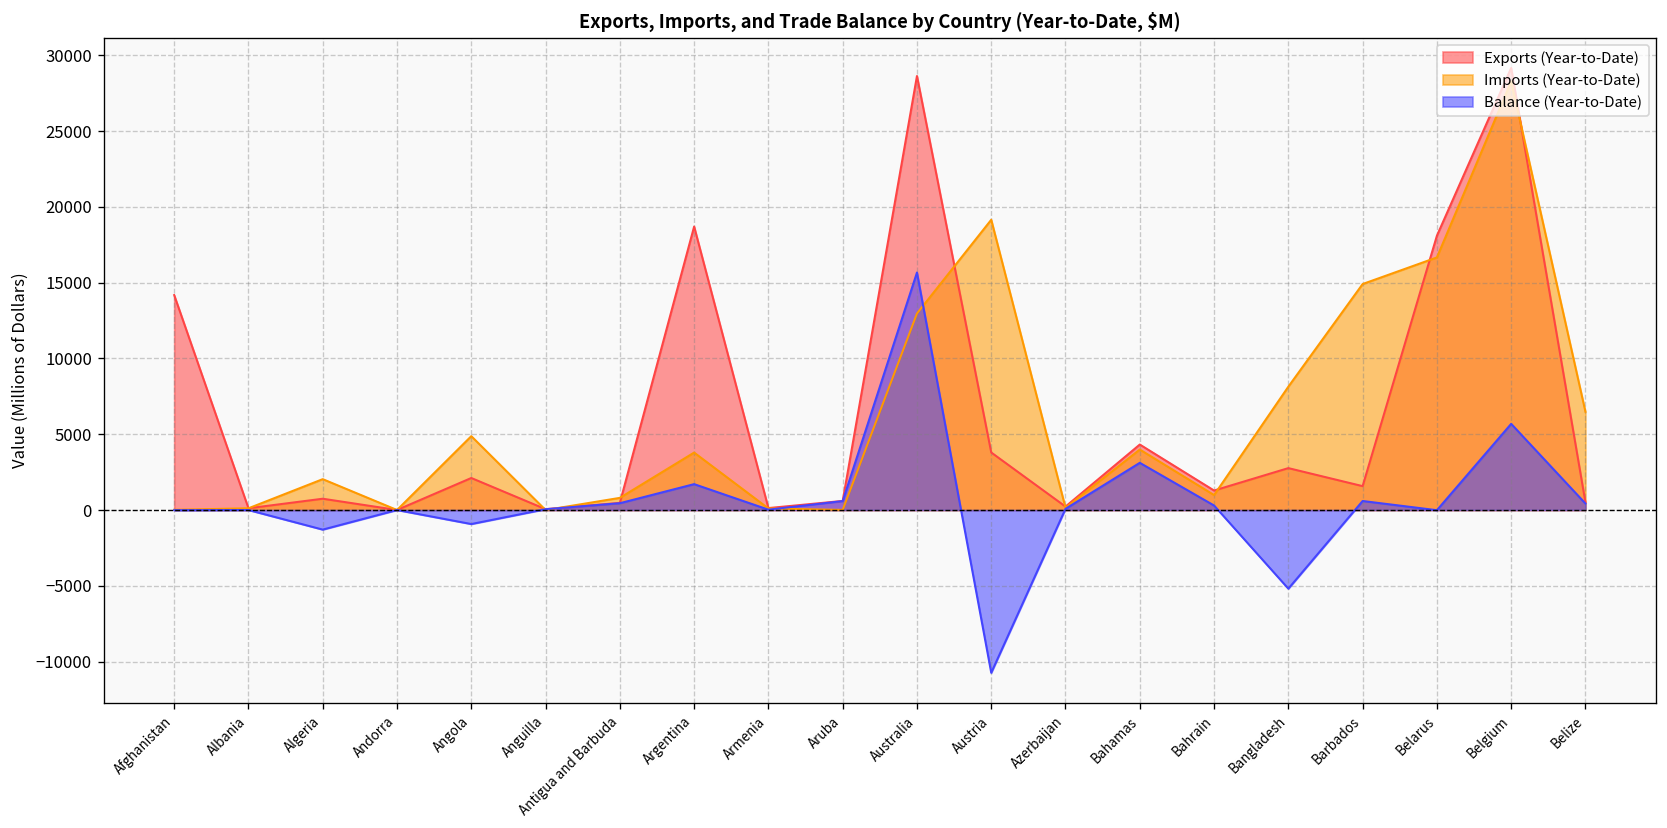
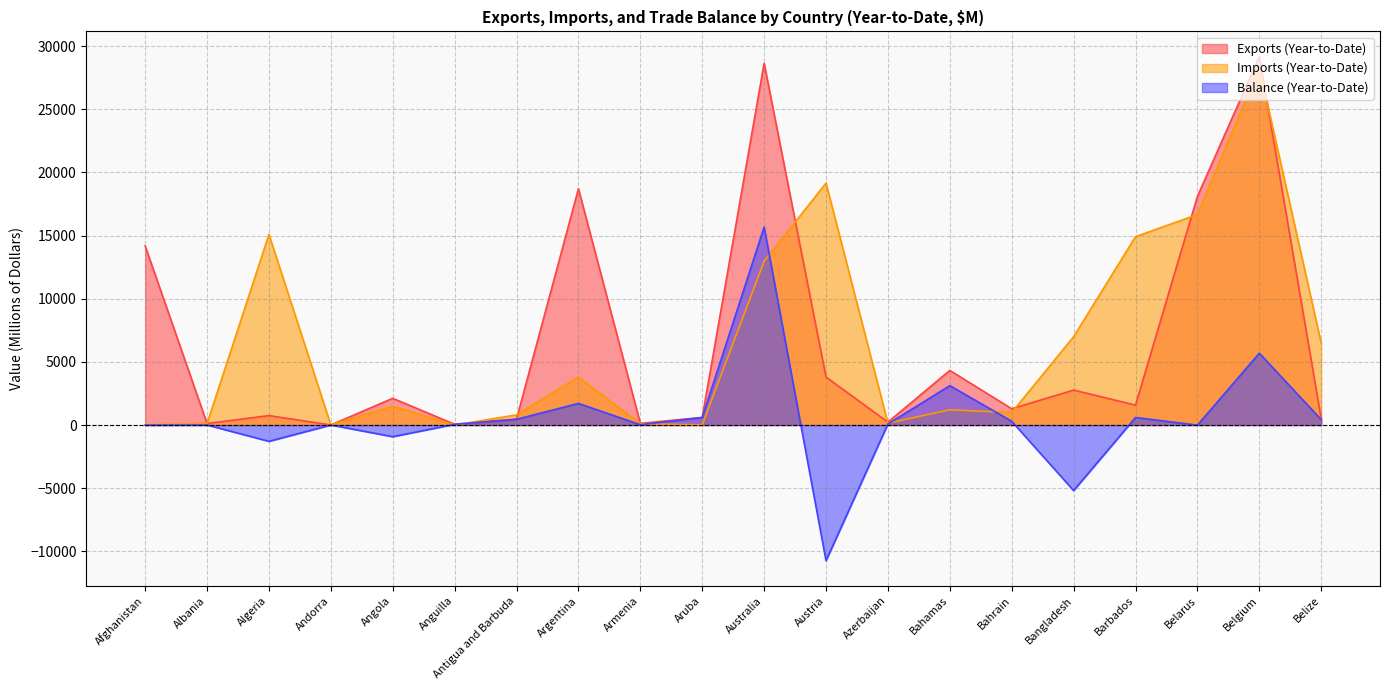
Imports (Year-to-Date), Algeria: 2000 -> 15100
Imports (Year-to-Date), Angola: 4900 -> 1500
Imports (Year-to-Date), Bahamas: 4000 -> 1200
Imports (Year-to-Date), Bangladesh: 8100 -> 7000
